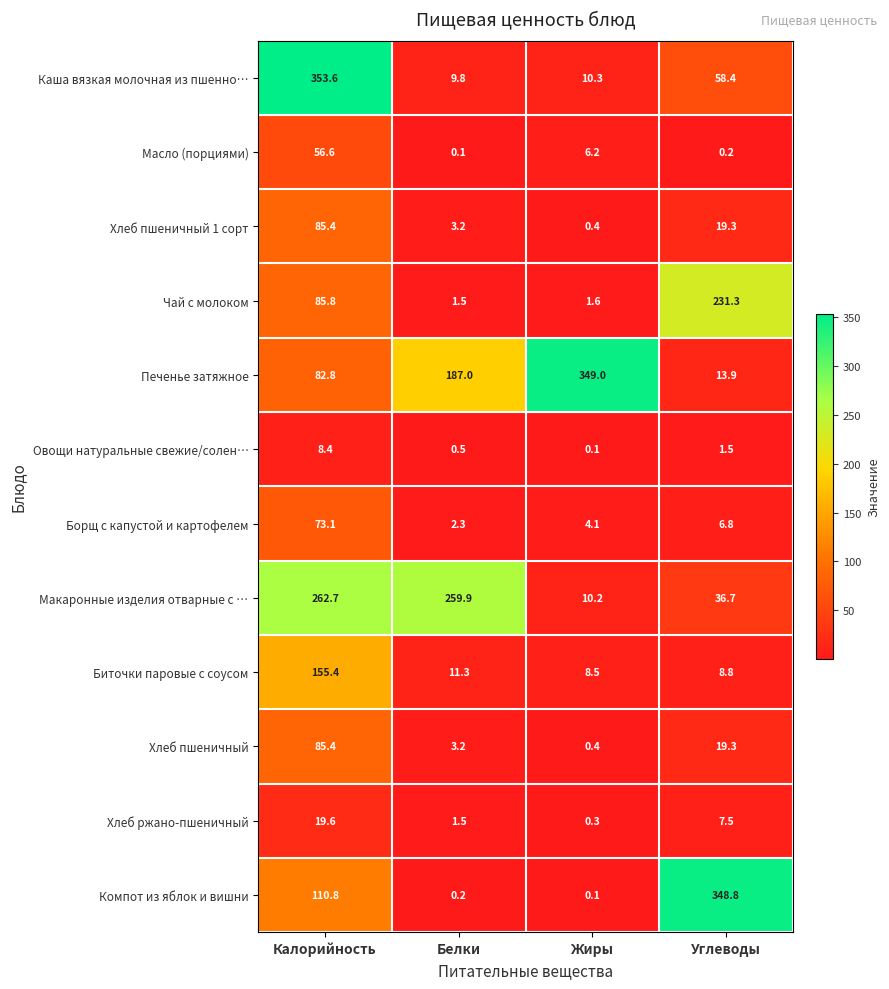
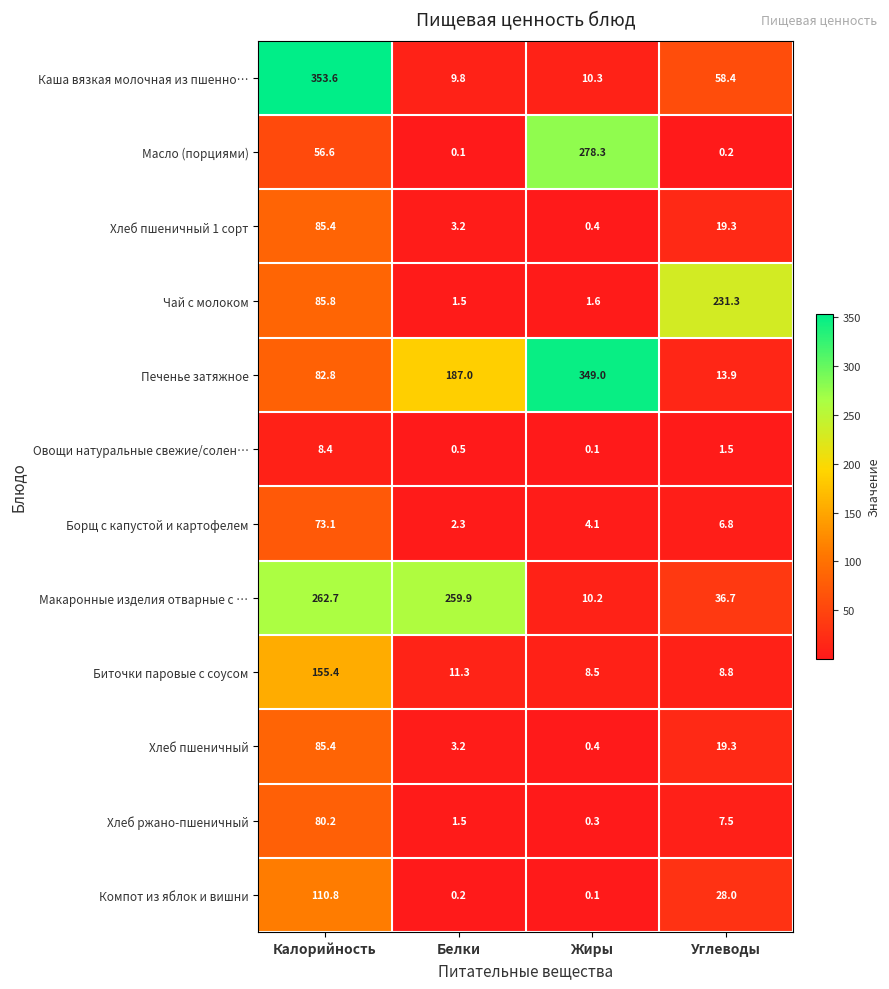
Масло (порциями), Жиры: 6.2 -> 278.3
Хлеб ржано-пшеничный, Калорийность: 19.6 -> 80.2
Компот из яблок и вишни, Углеводы: 348.8 -> 28.0
